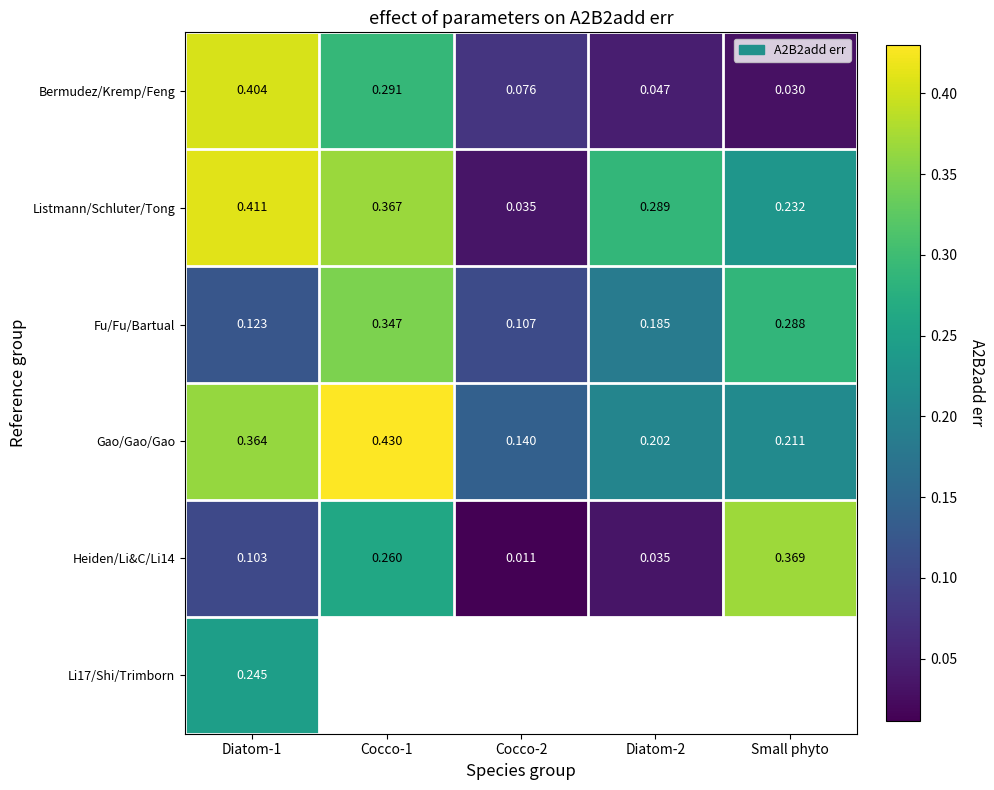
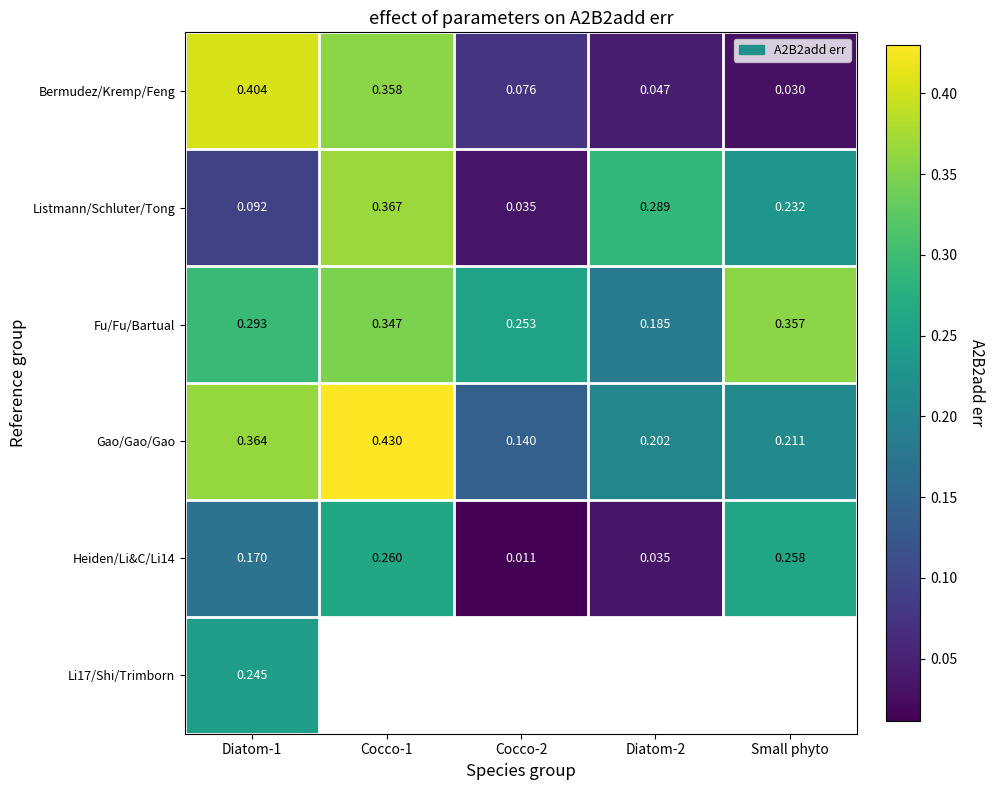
Bermudez/Kremp/Feng, Cocco-1: 0.291 -> 0.358
Listmann/Schluter/Tong, Diatom-1: 0.411 -> 0.092
Fu/Fu/Bartual, Diatom-1: 0.123 -> 0.293
Fu/Fu/Bartual, Cocco-2: 0.107 -> 0.253
Fu/Fu/Bartual, Small phyto: 0.288 -> 0.357
Heiden/Li&C/Li14, Diatom-1: 0.103 -> 0.170
Heiden/Li&C/Li14, Small phyto: 0.369 -> 0.258
